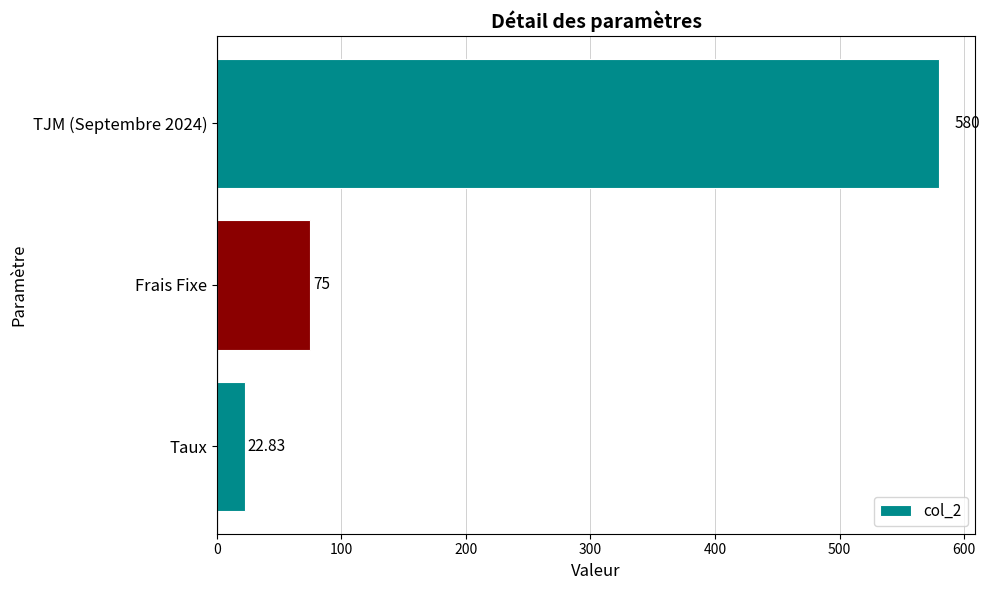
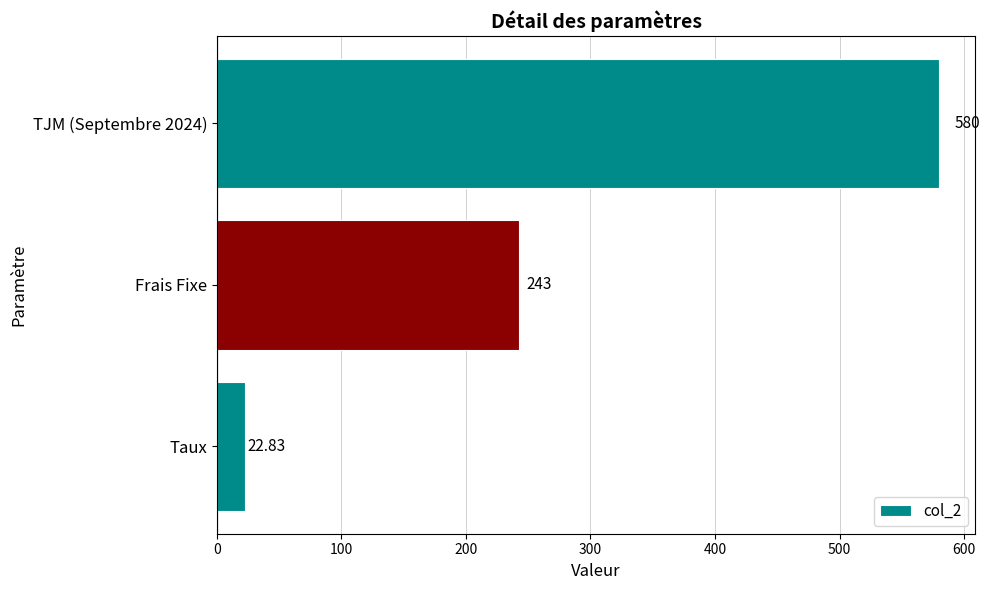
Frais Fixe: 75 -> 243
